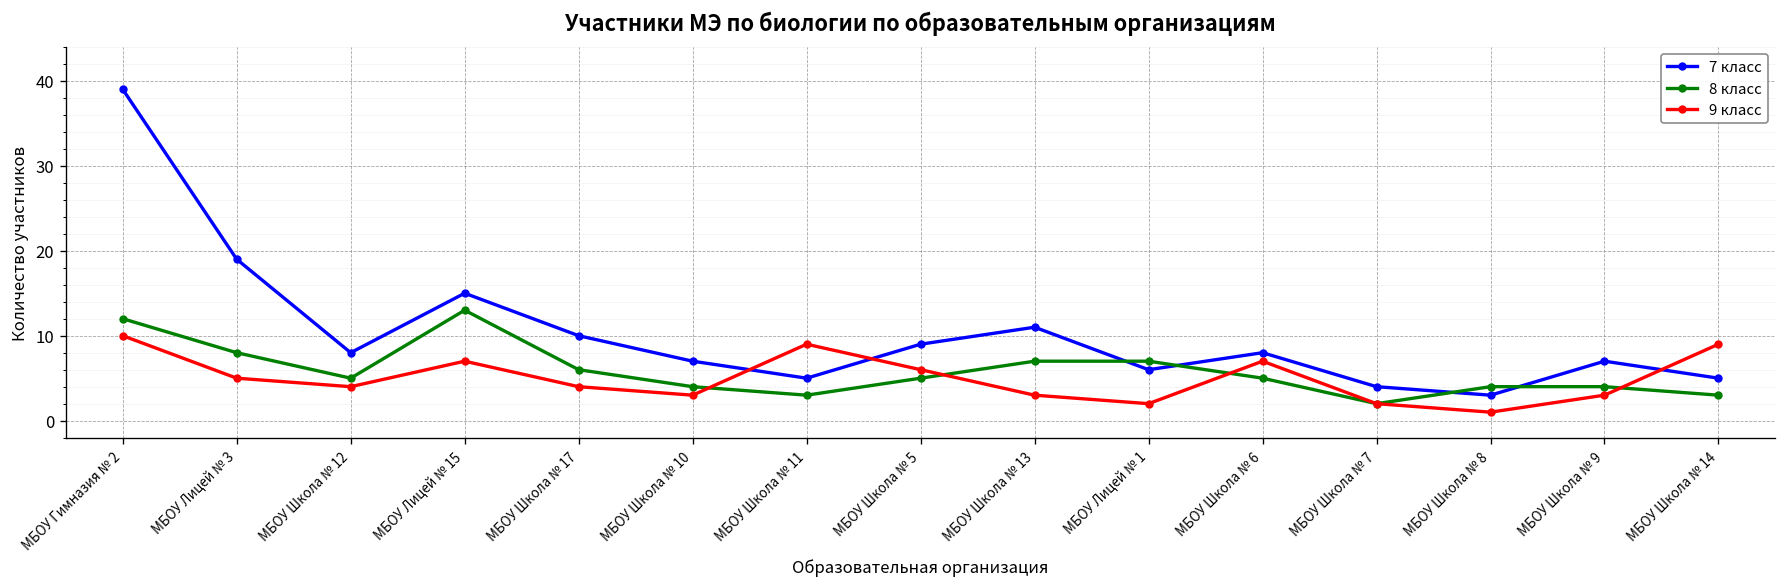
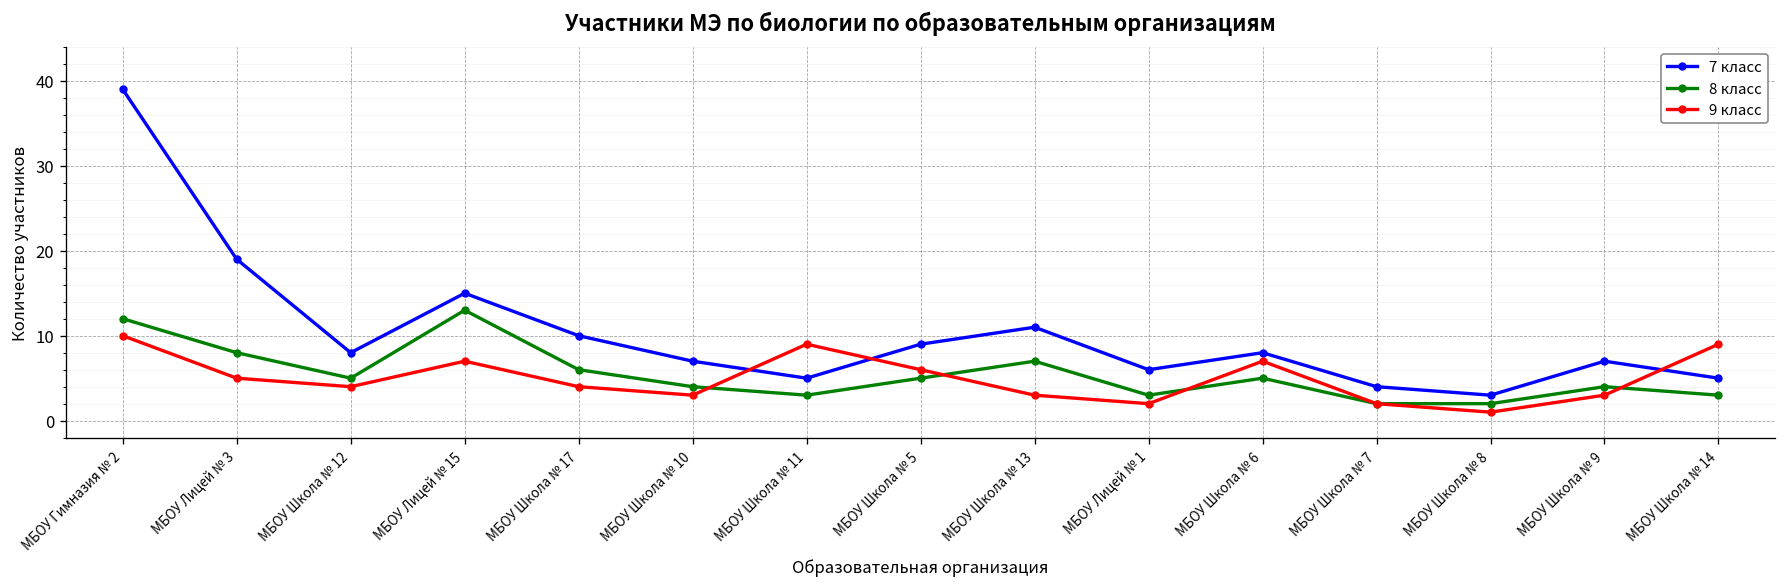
8 класс, МБОУ Лицей № 1: 7 -> 3
8 класс, МБОУ Школа № 8: 4 -> 2
